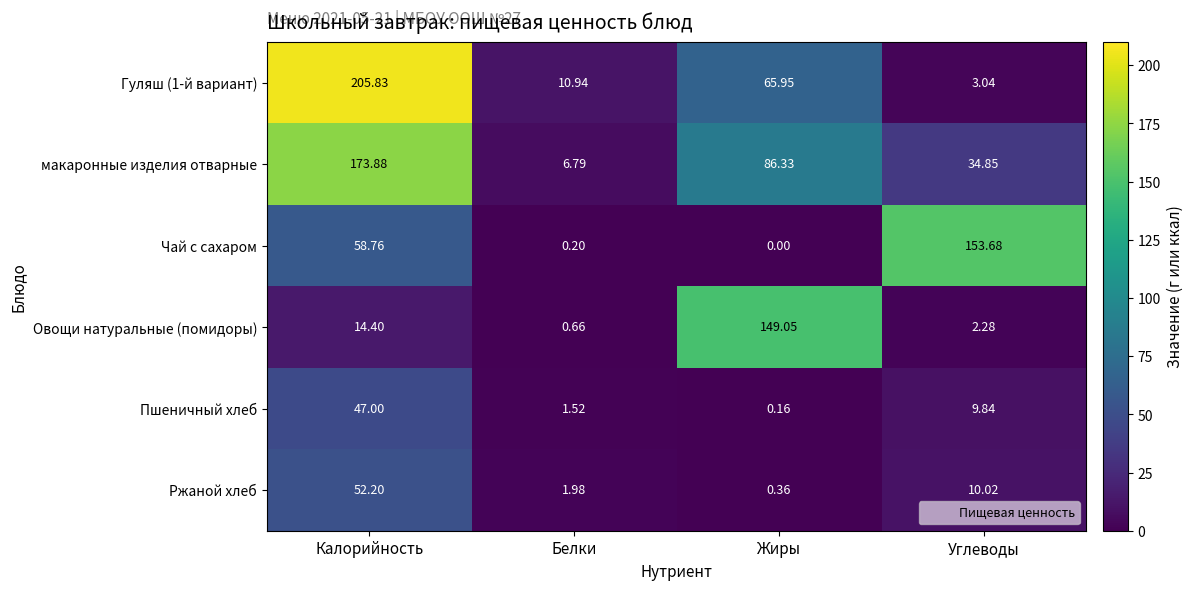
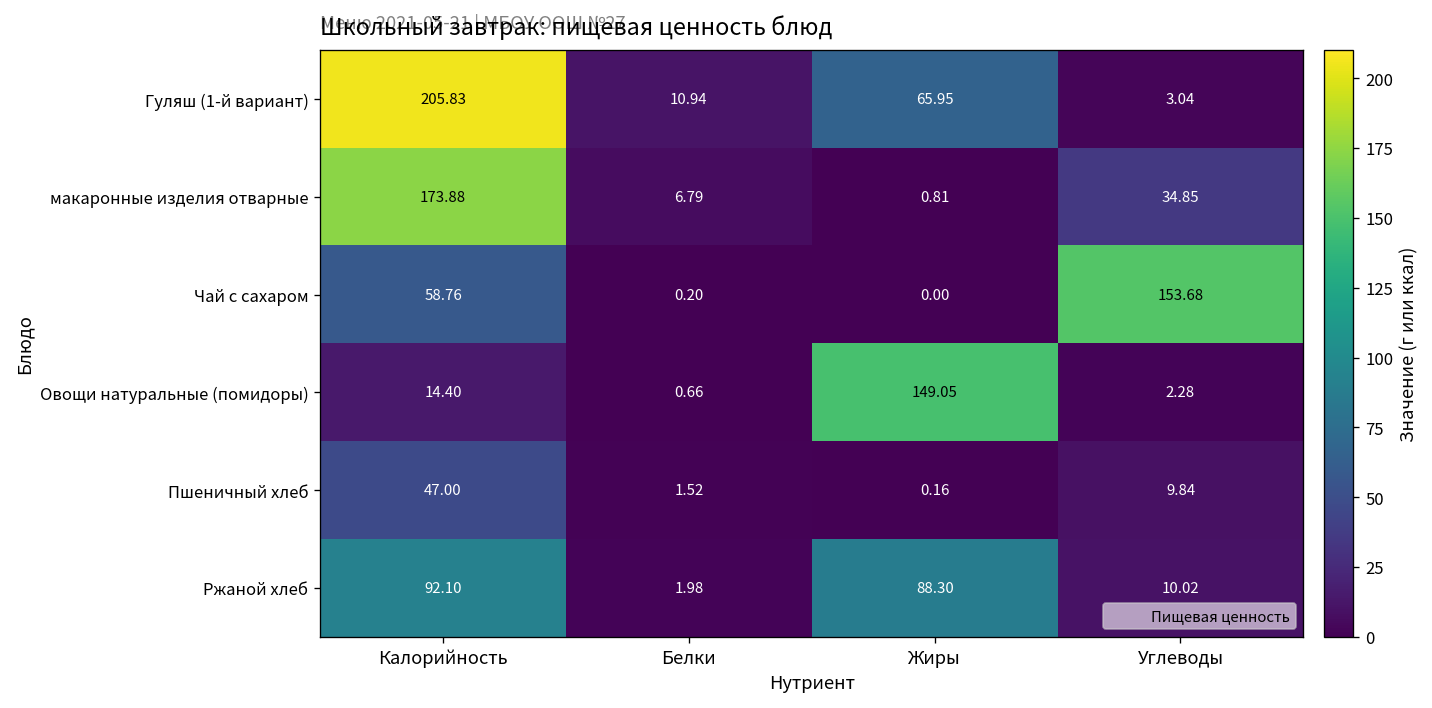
макаронные изделия отварные, Жиры: 86.33 -> 0.81
Ржаной хлеб, Калорийность: 52.20 -> 92.10
Ржаной хлеб, Жиры: 0.36 -> 88.30
